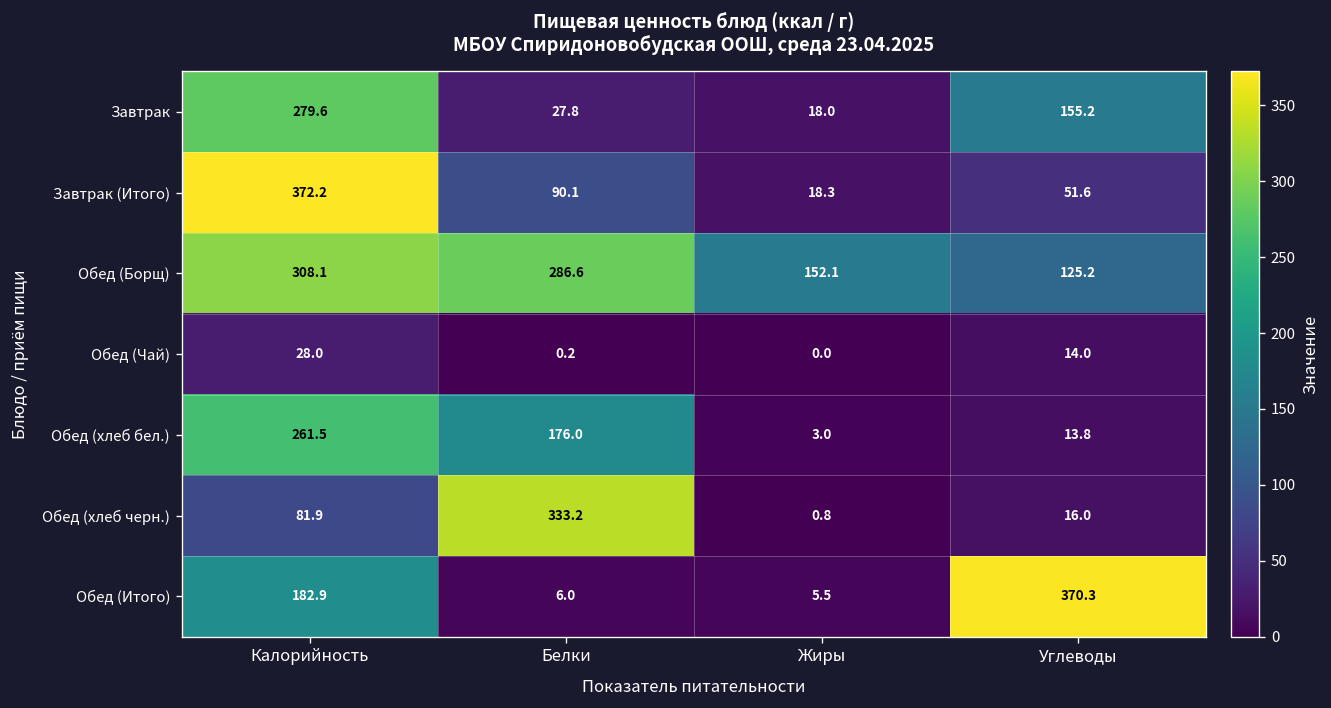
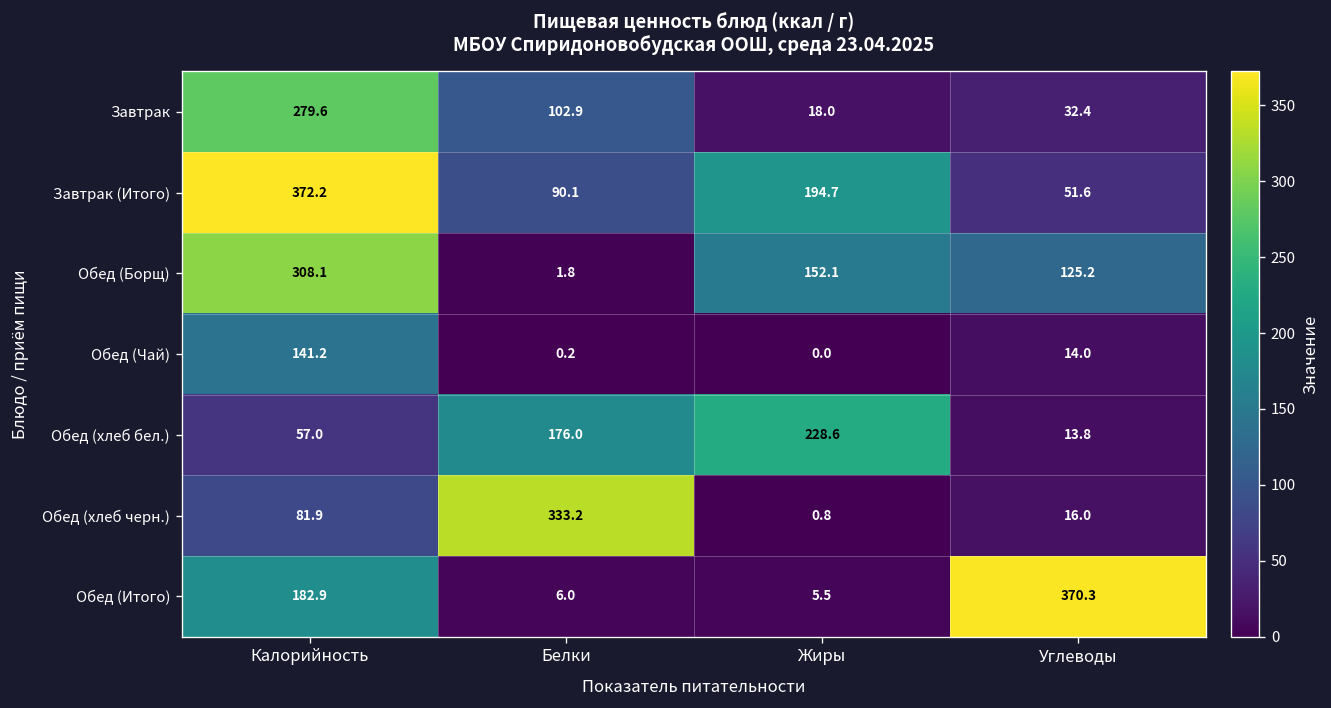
Завтрак, Белки: 27.8 -> 102.9
Завтрак, Углеводы: 155.2 -> 32.4
Завтрак (Итого), Жиры: 18.3 -> 194.7
Обед (Борщ), Белки: 286.6 -> 1.8
Обед (Чай), Калорийность: 28.0 -> 141.2
Обед (хлеб бел.), Калорийность: 261.5 -> 57.0
Обед (хлеб бел.), Жиры: 3.0 -> 228.6
